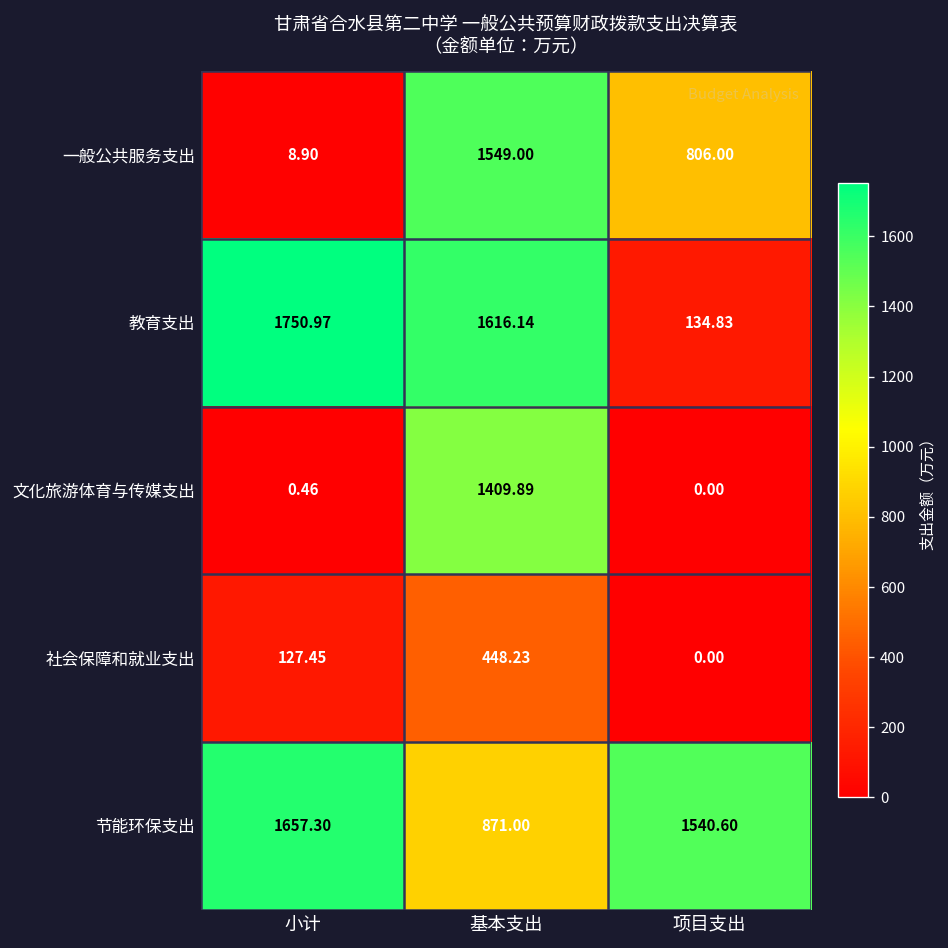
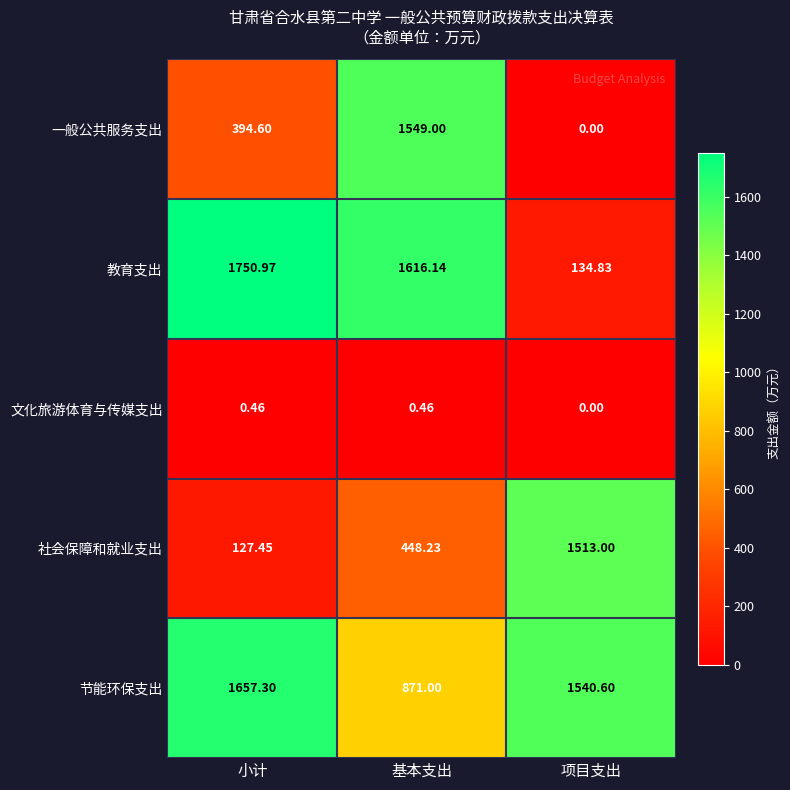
一般公共服务支出, 小计: 8.90 -> 394.60
一般公共服务支出, 项目支出: 806.00 -> 0.00
文化旅游体育与传媒支出, 基本支出: 1409.89 -> 0.46
社会保障和就业支出, 项目支出: 0.00 -> 1513.00
